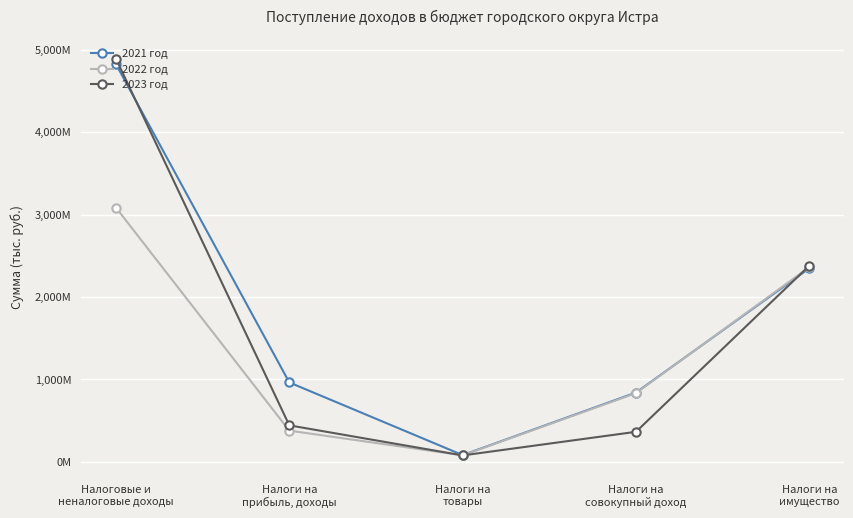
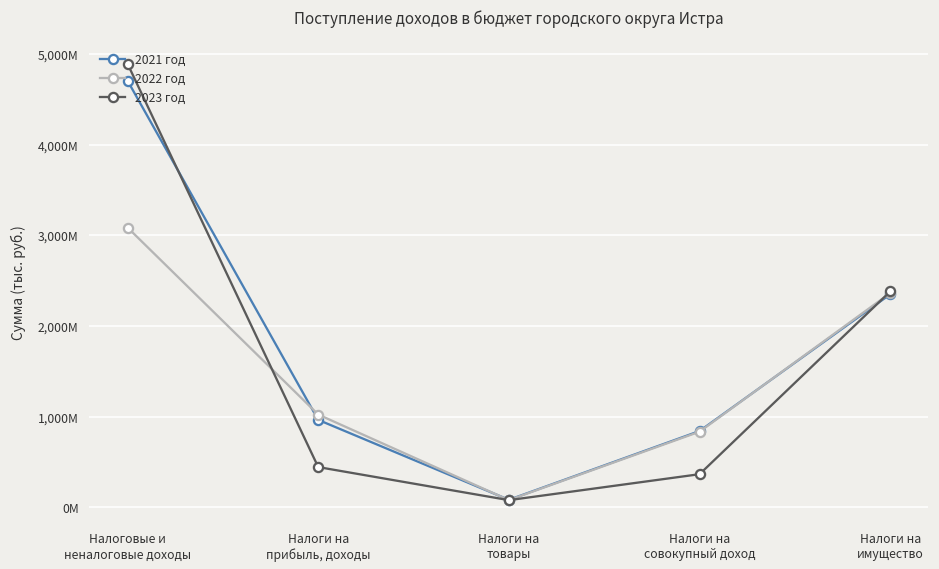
2021 год, Налоговые и неналоговые доходы: 4,800,000,000 -> 4,700,000,000
2022 год, Налоги на прибыль, доходы: 400,000,000 -> 1,000,000,000
